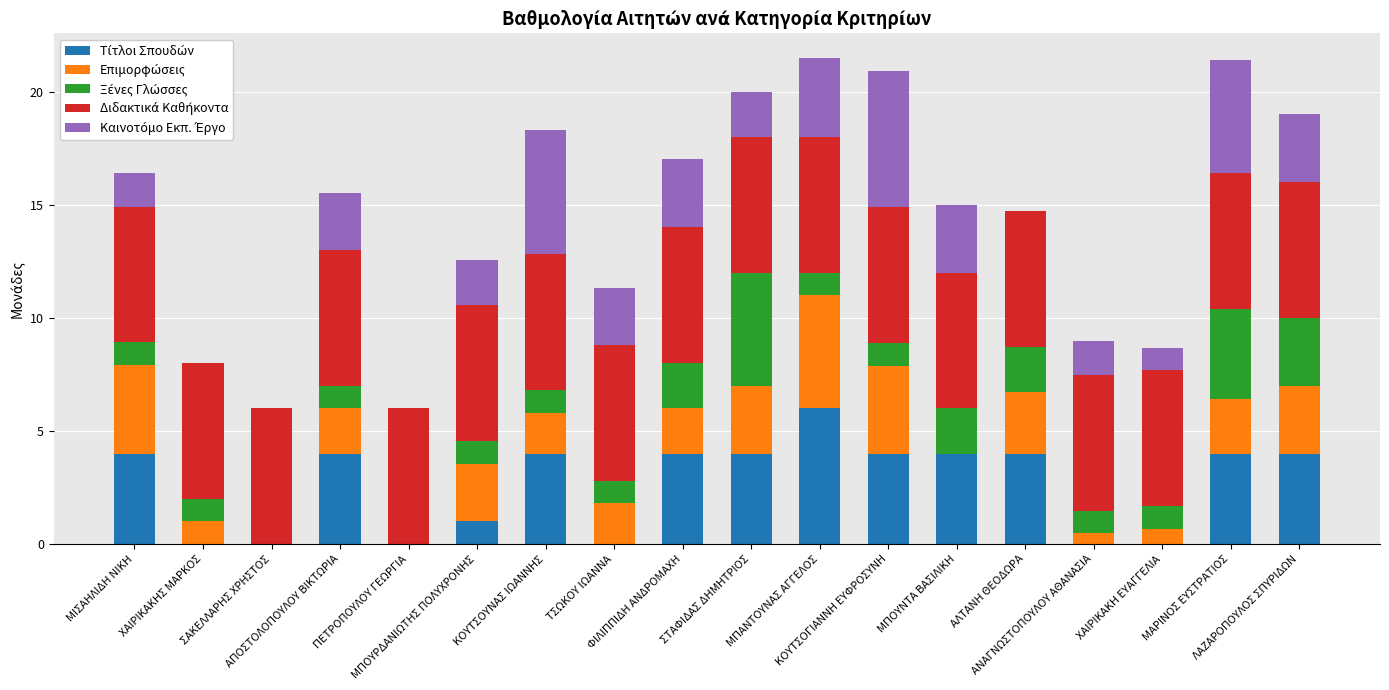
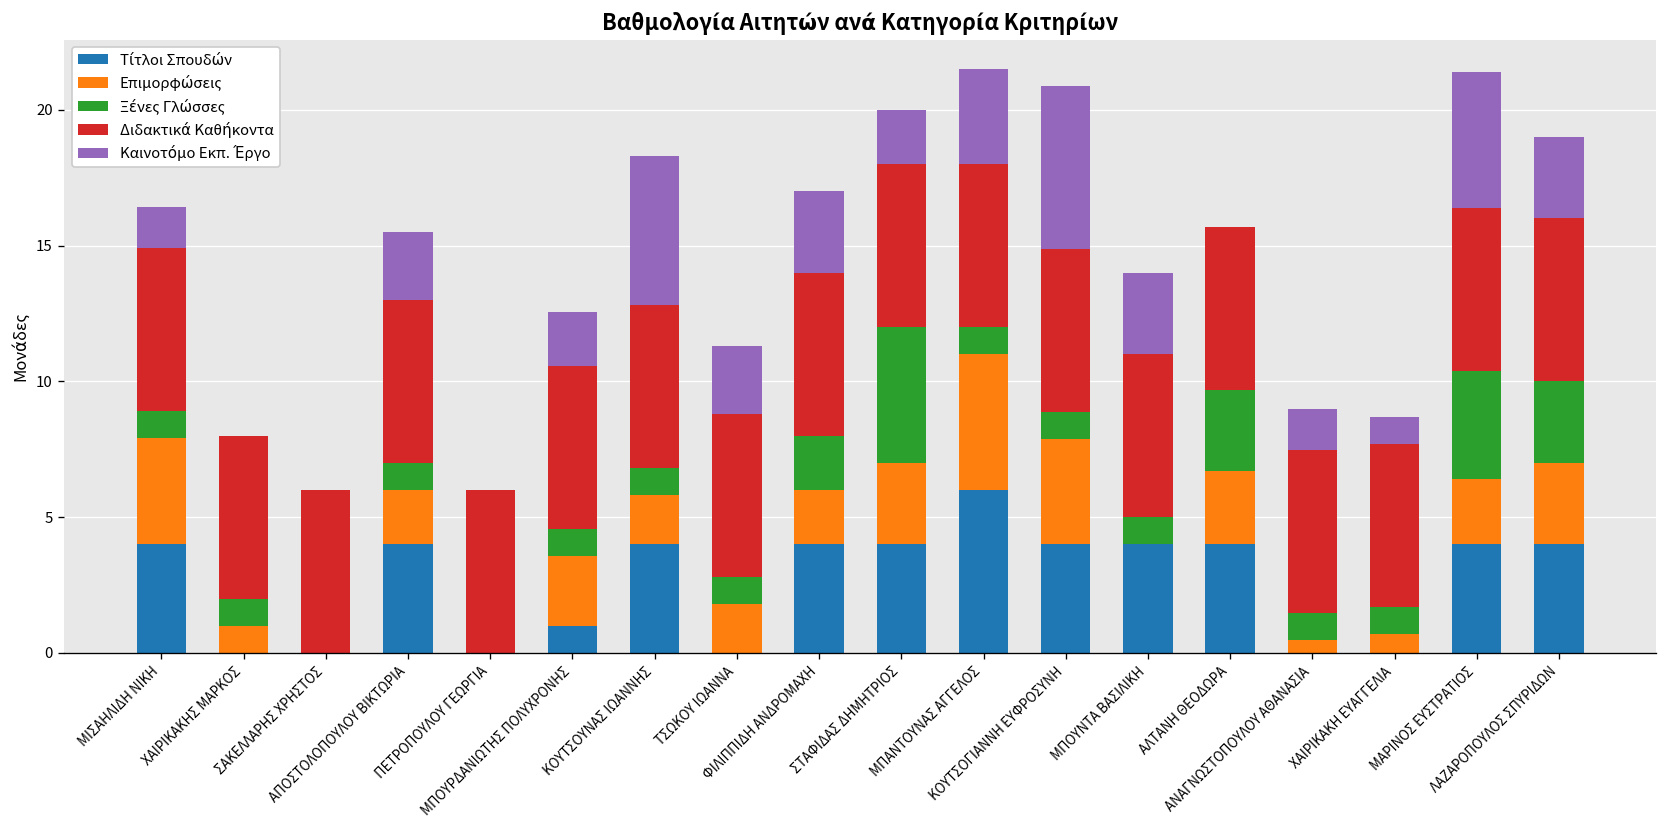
Ξένες Γλώσσες, ΜΠΟΥΝΤΑ ΒΑΣΙΛΙΚΗ: 2 -> 1
Ξένες Γλώσσες, ΑΛΤΑΝΗ ΘΕΟΔΩΡΑ: 2 -> 3
